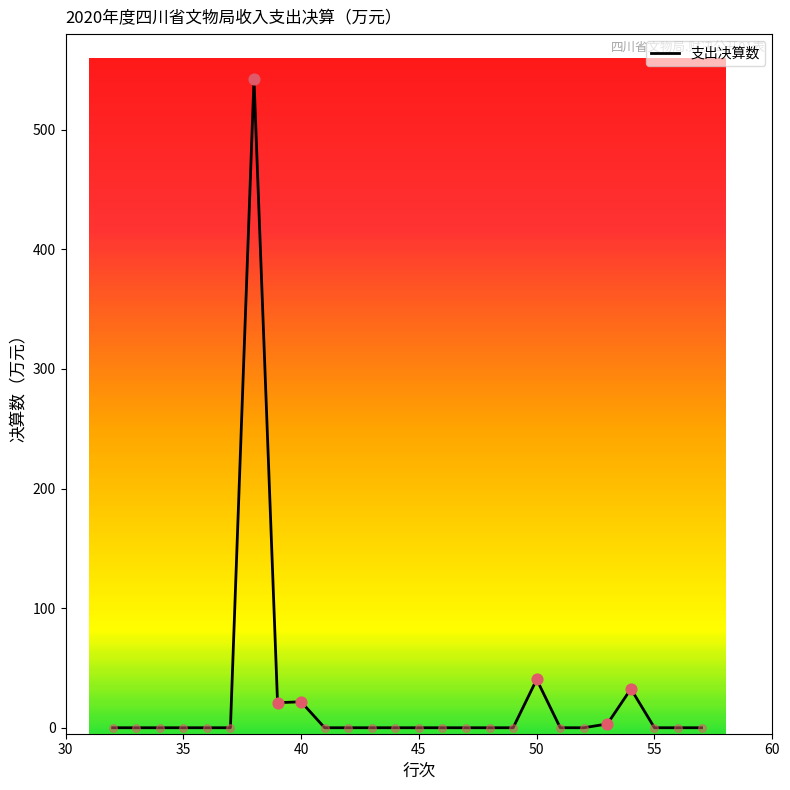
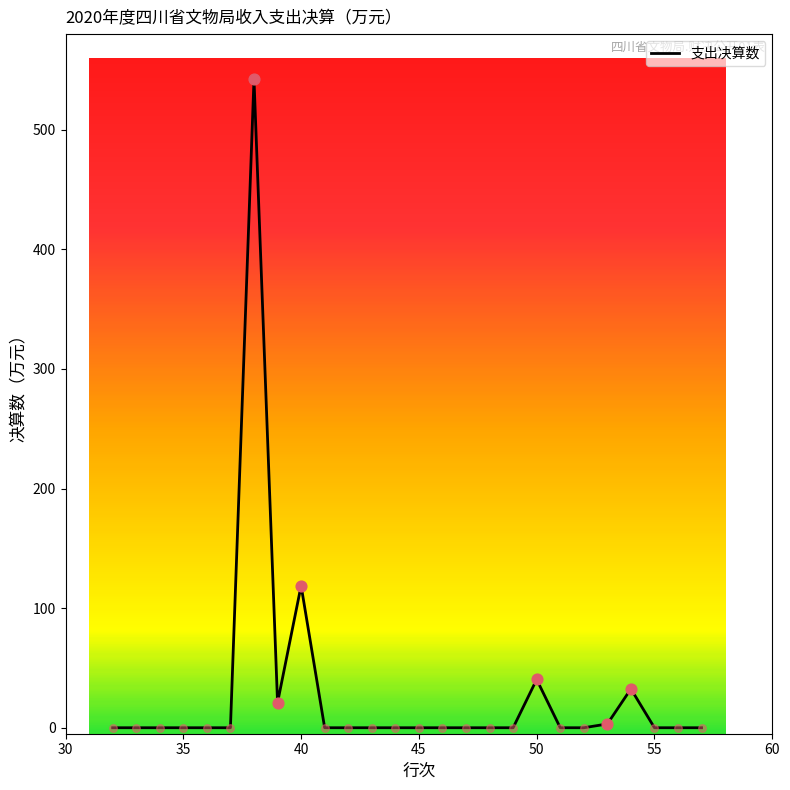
支出决算数, 40: 22 -> 119
